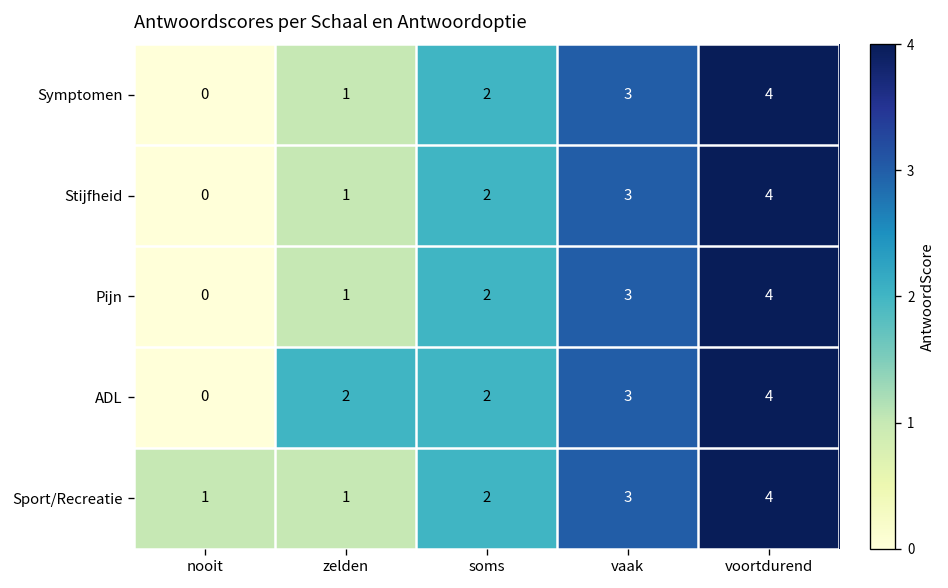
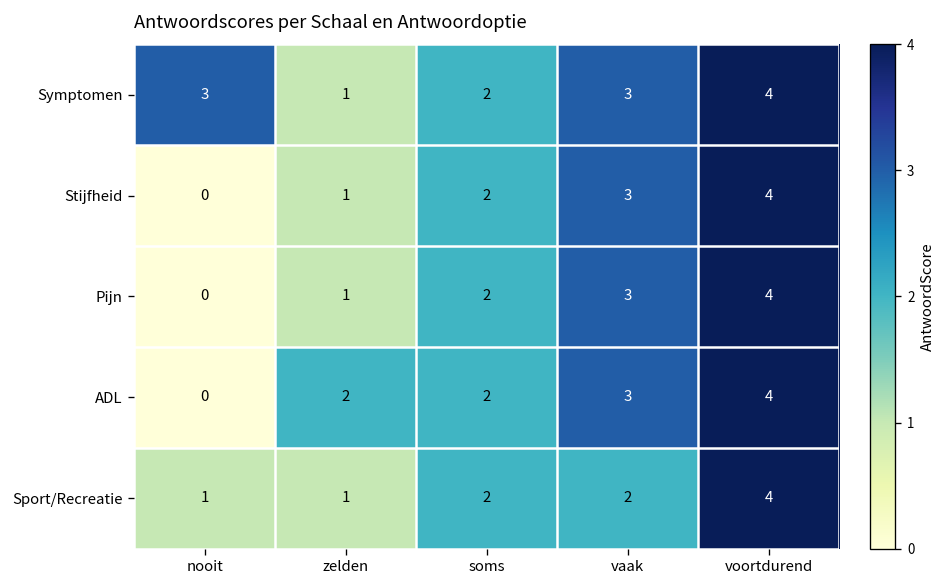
Symptomen, nooit: 0 -> 3
Sport/Recreatie, vaak: 3 -> 2
